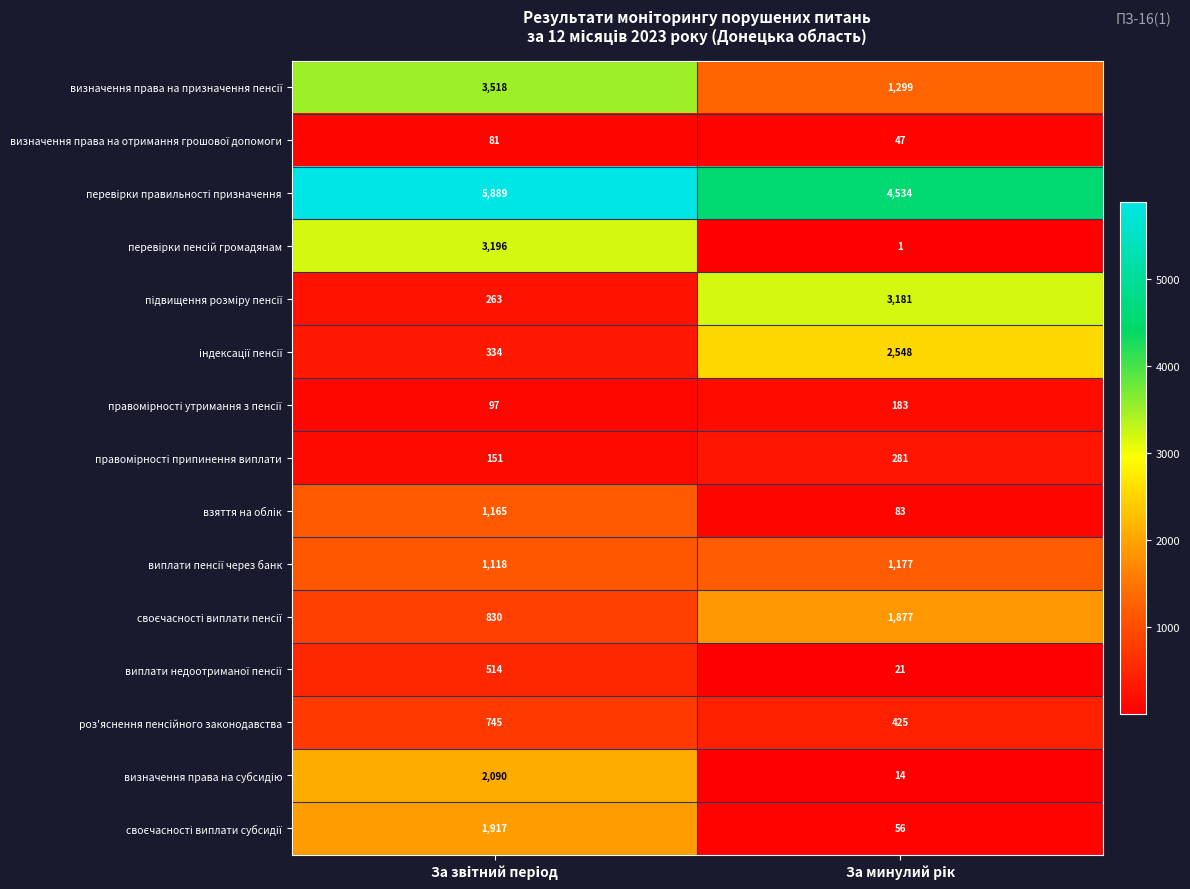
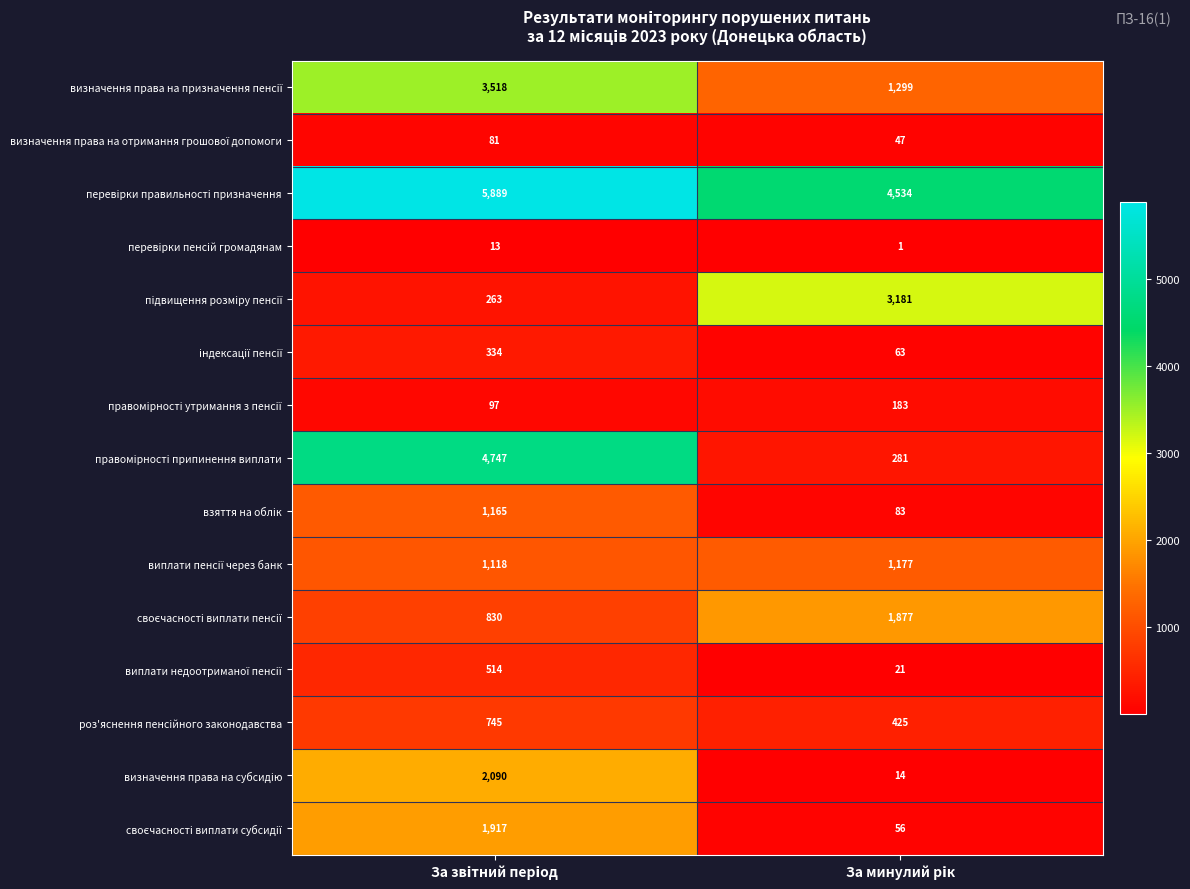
перевірки пенсій громадянам, За звітний період: 3,196 -> 13
індексації пенсії, За минулий рік: 2,548 -> 63
правомірності припинення виплати, За звітний період: 151 -> 4,747
